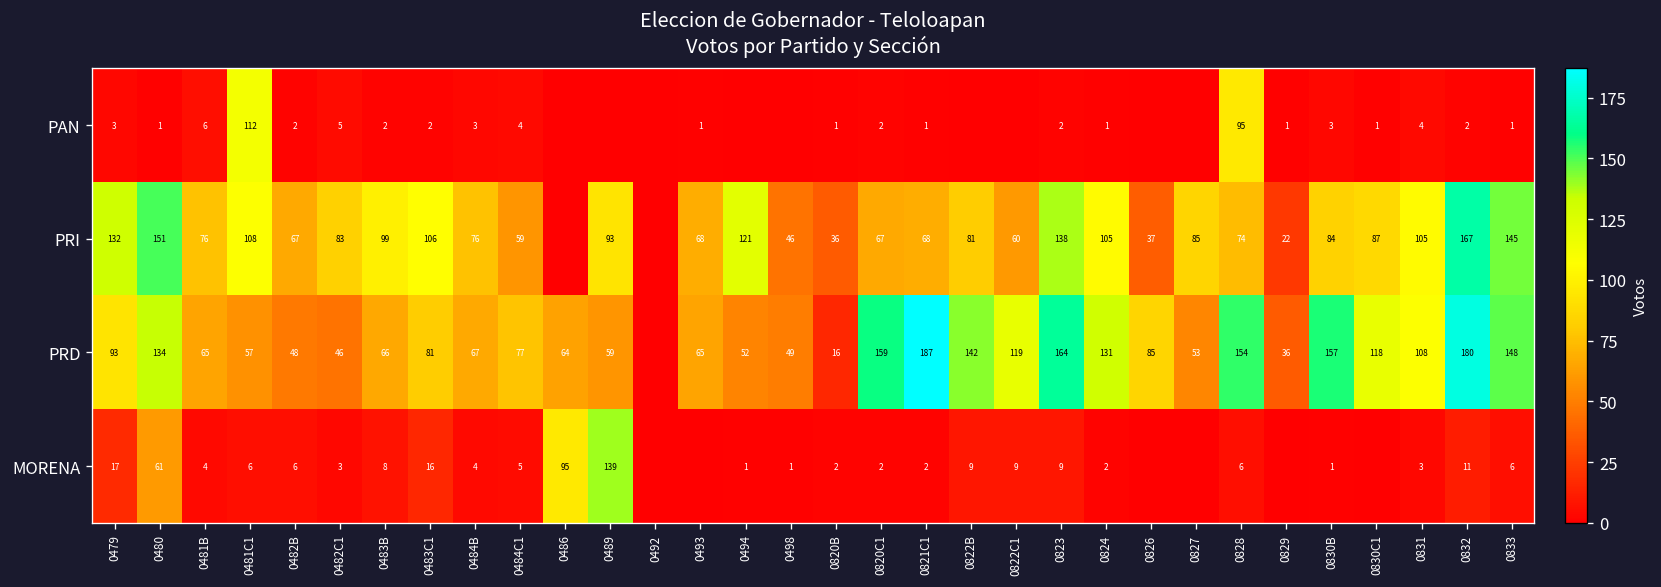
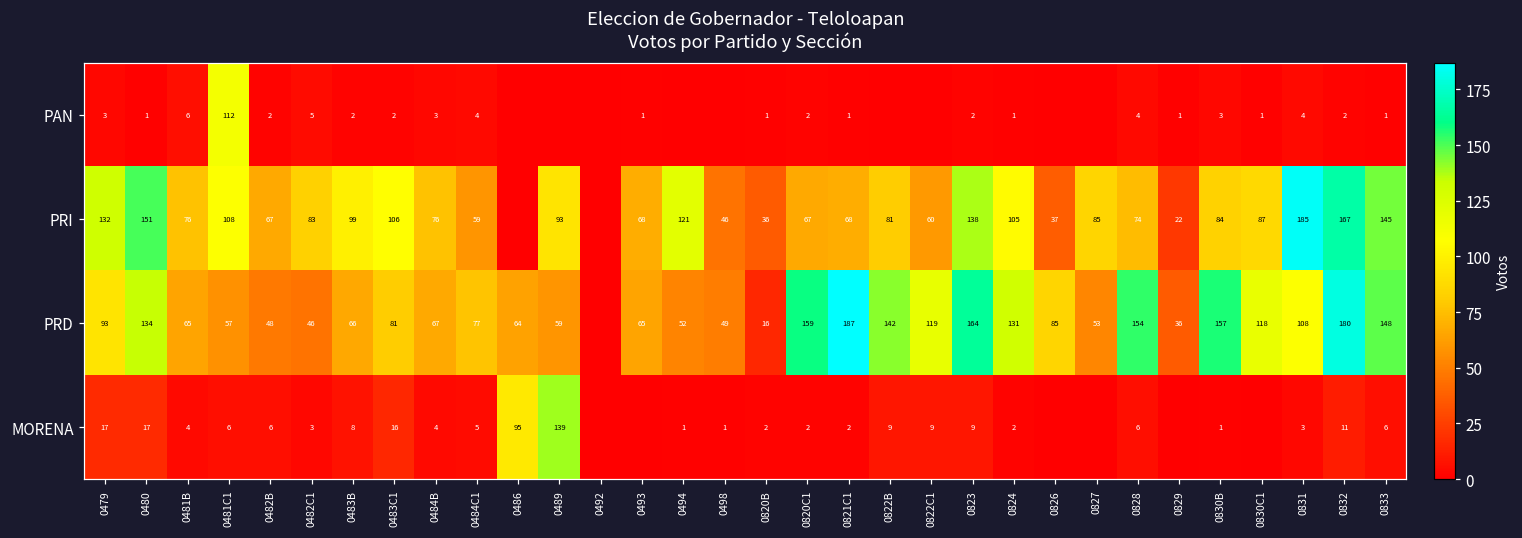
PAN, 0828: 95 -> 4
PRI, 0831: 105 -> 185
MORENA, 0480: 61 -> 17
